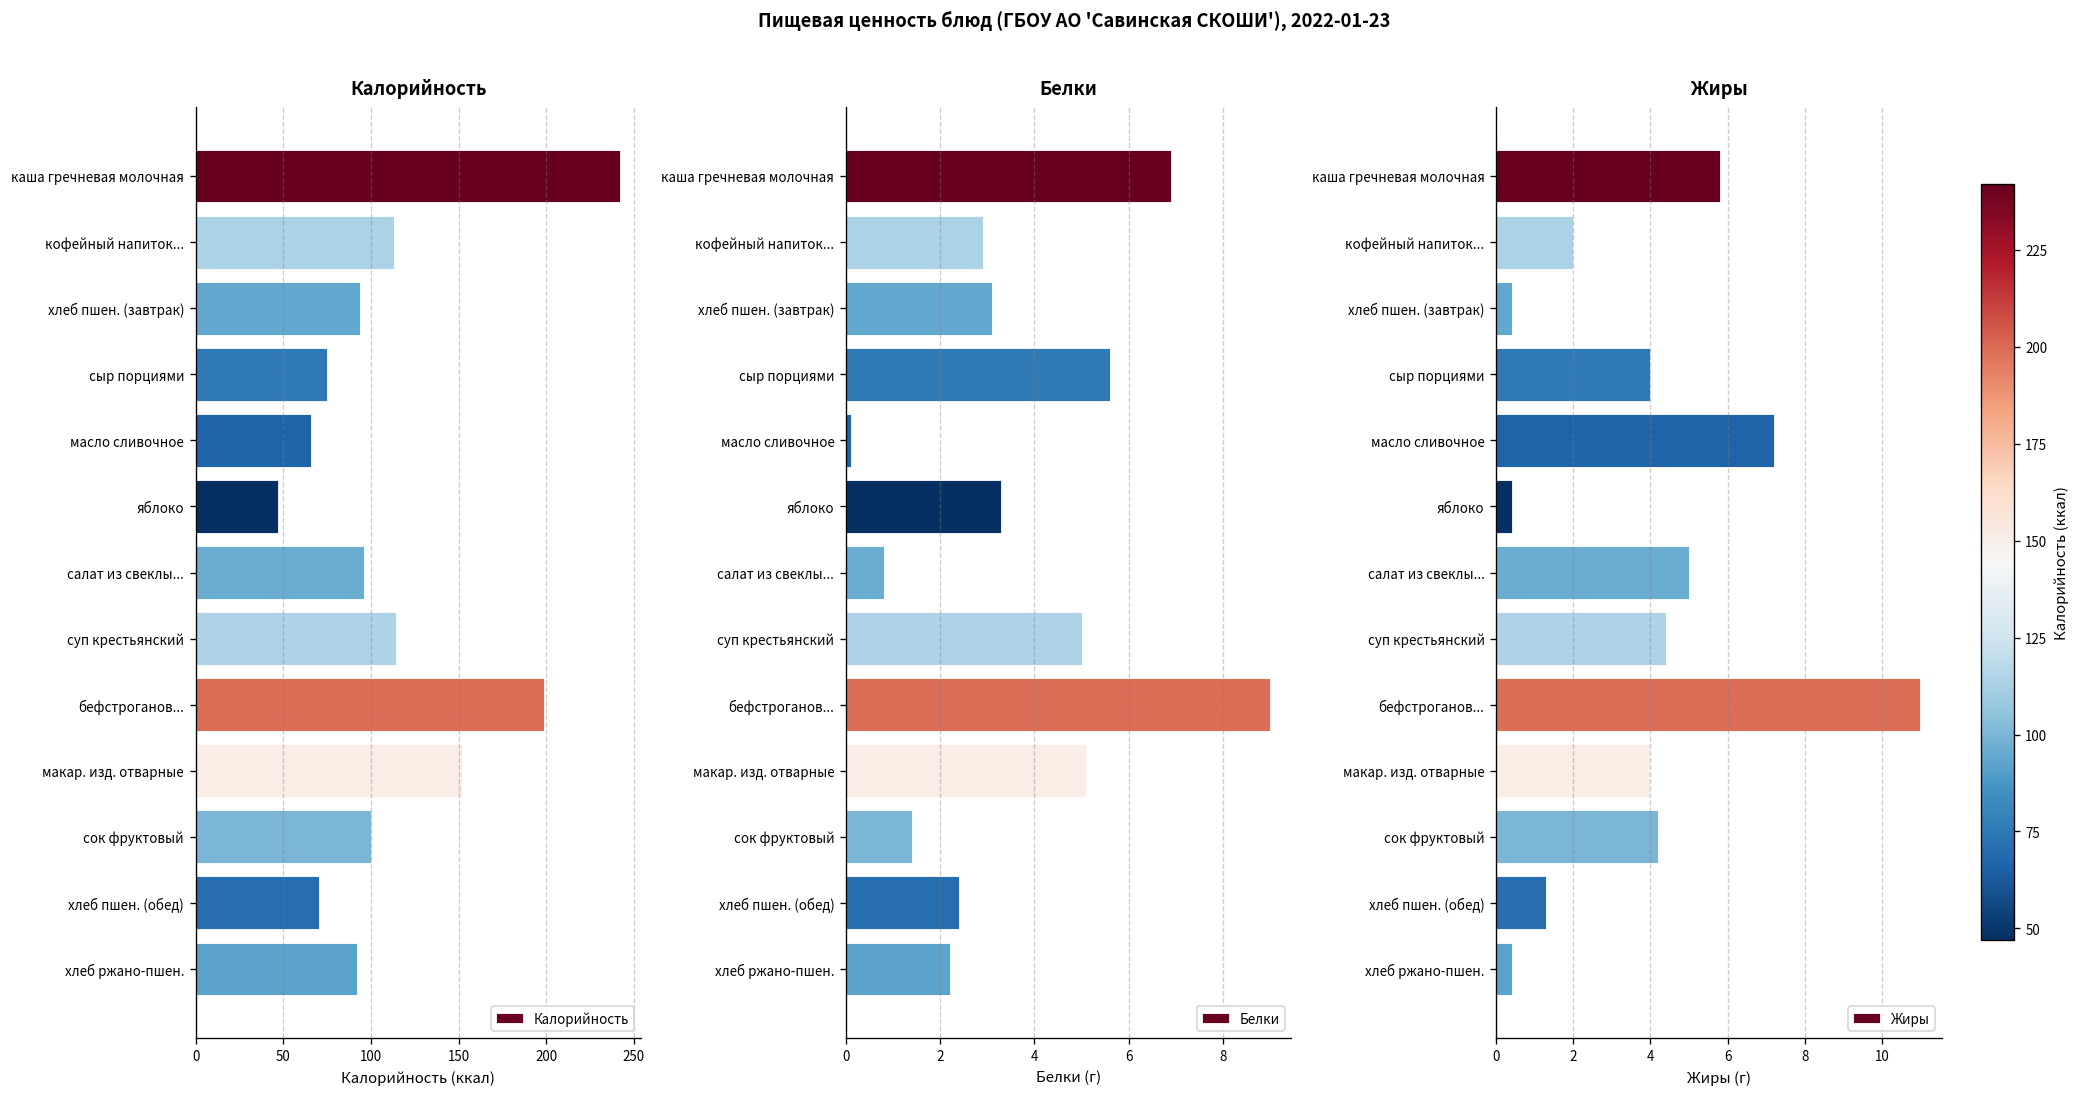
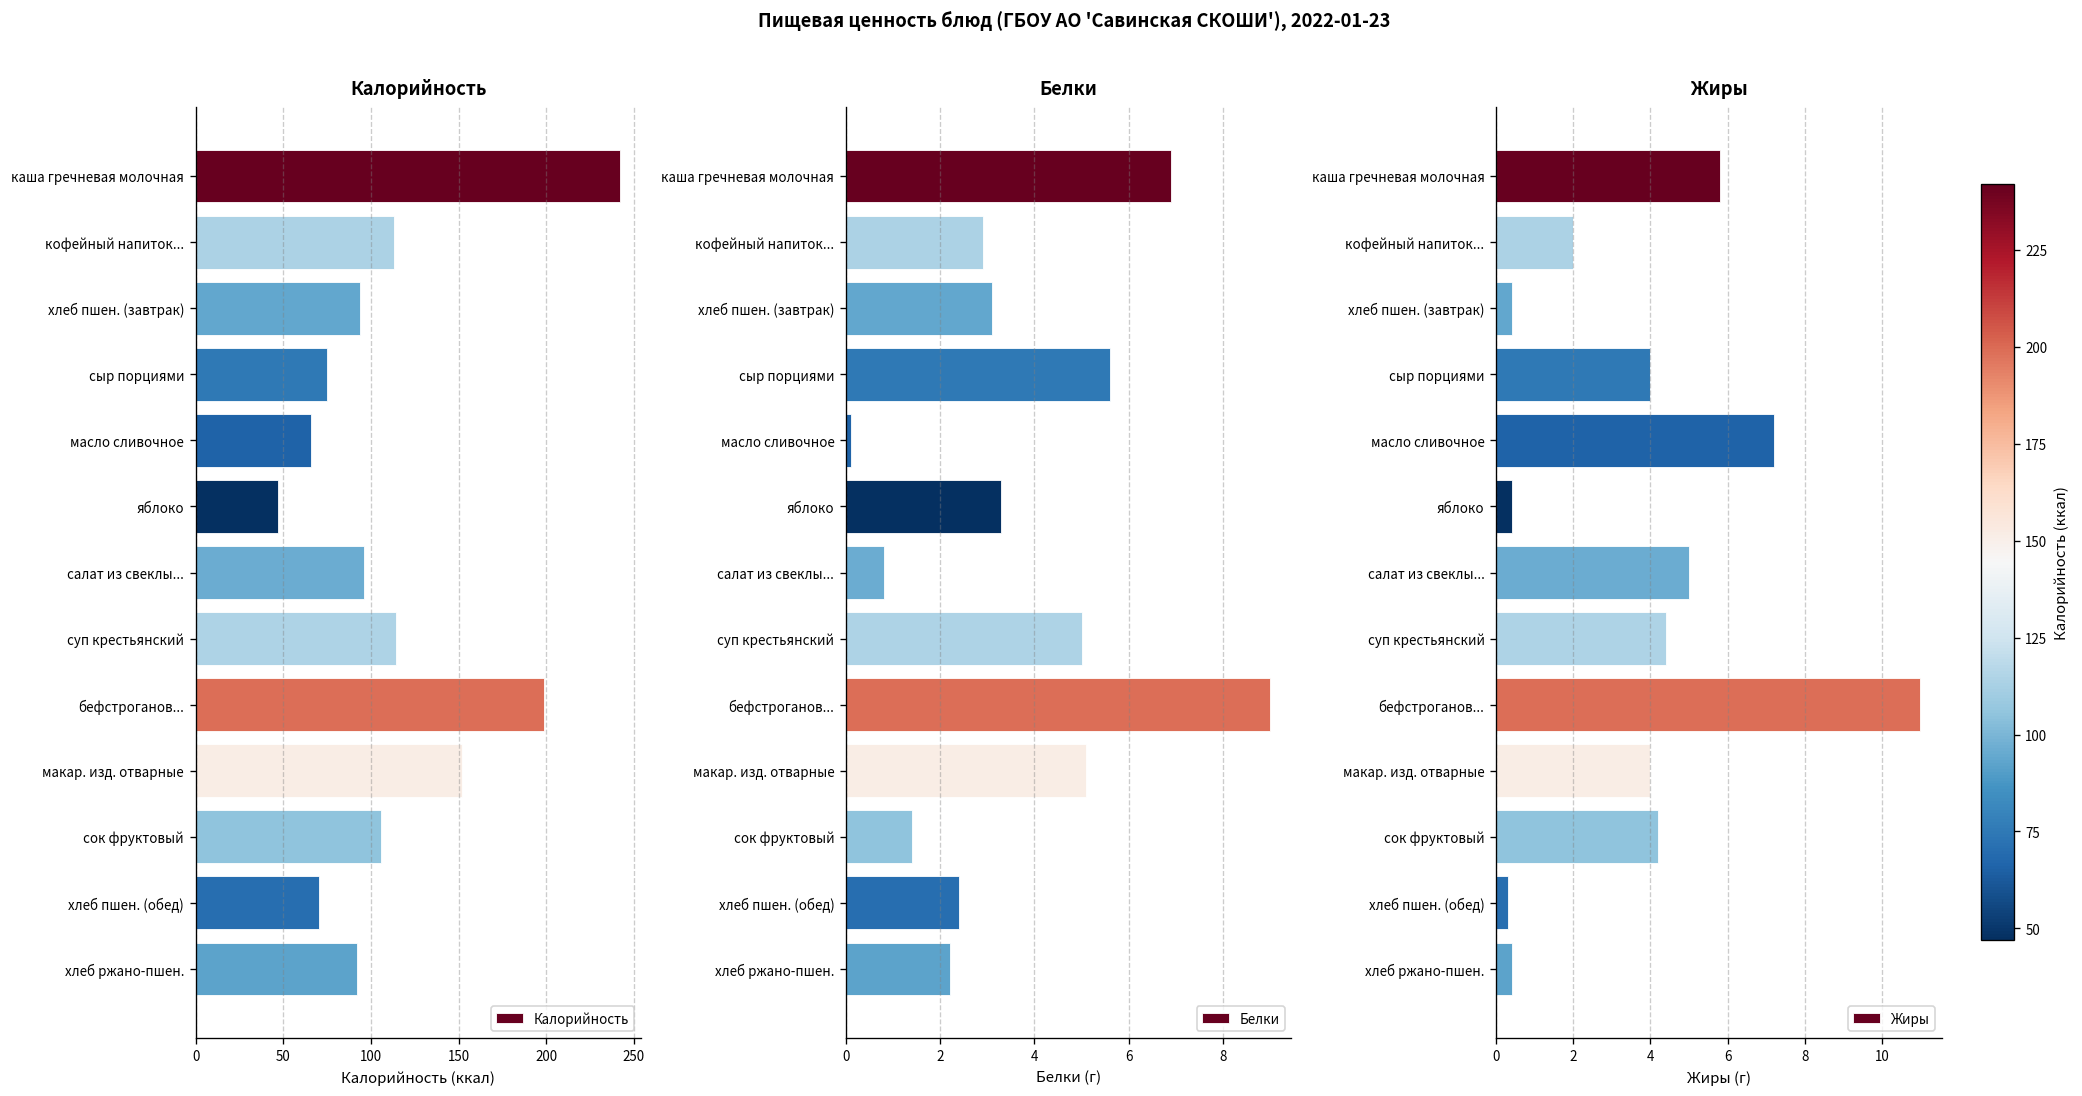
Калорийность, сок фруктовый: 100 -> 106
Жиры, хлеб пшен. (обед): 1.3 -> 0.3
